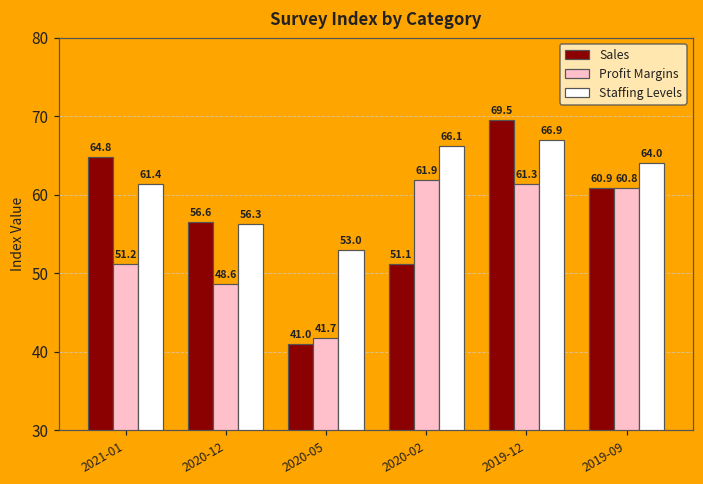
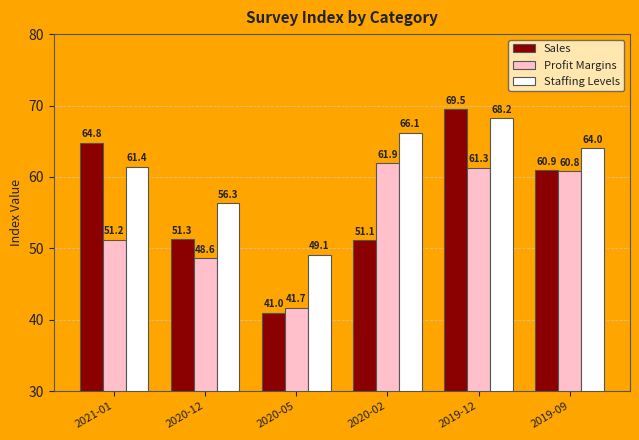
Sales, 2020-12: 56.6 -> 51.3
Staffing Levels, 2020-05: 53.0 -> 49.1
Staffing Levels, 2019-12: 66.9 -> 68.2
